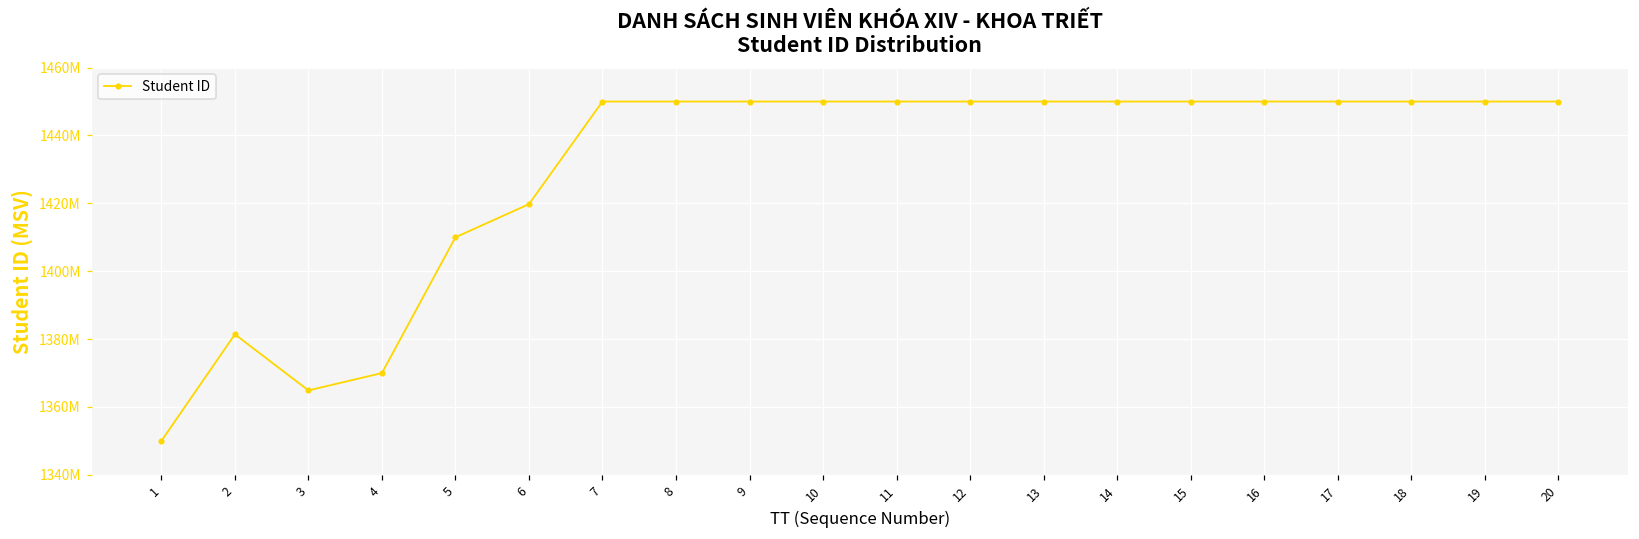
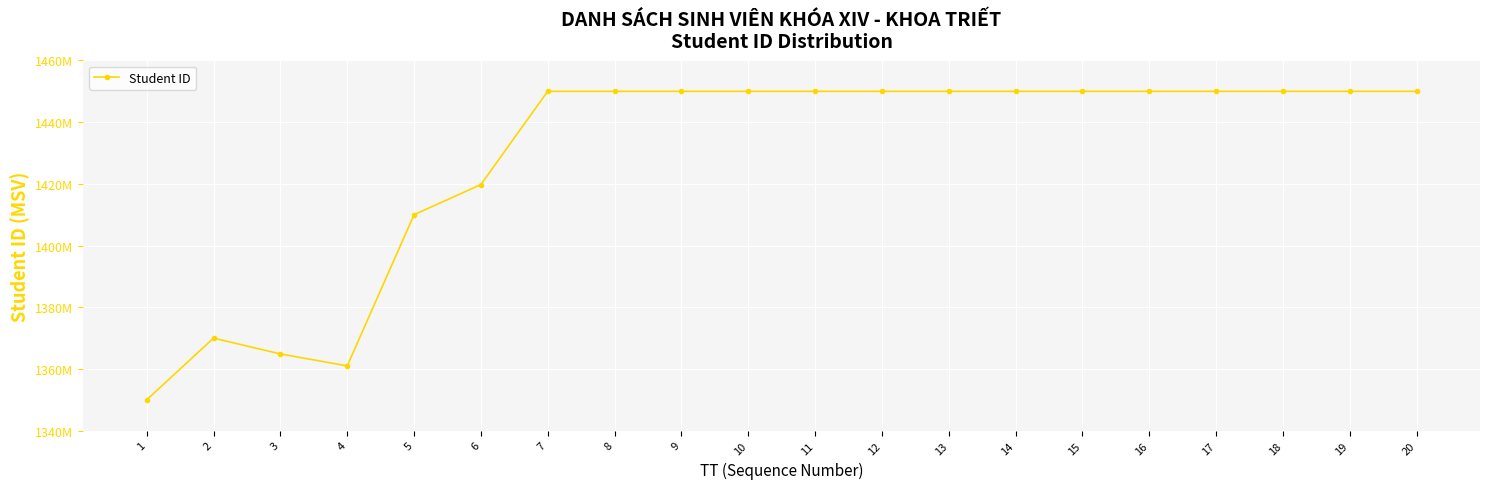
2: 1381000000 -> 1370000000
4: 1370000000 -> 1361000000
